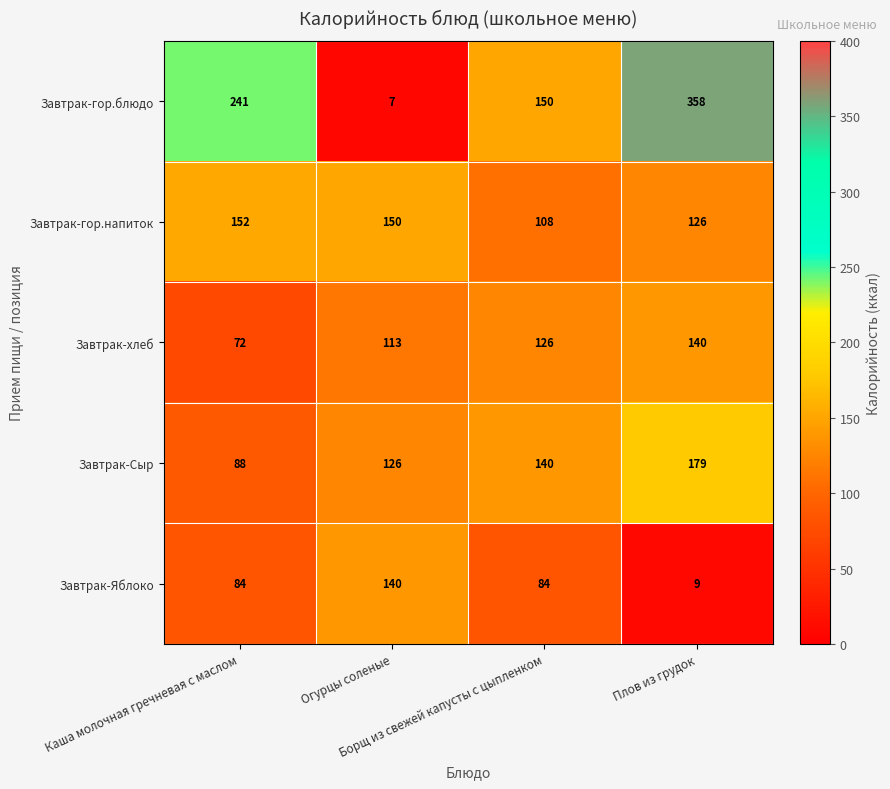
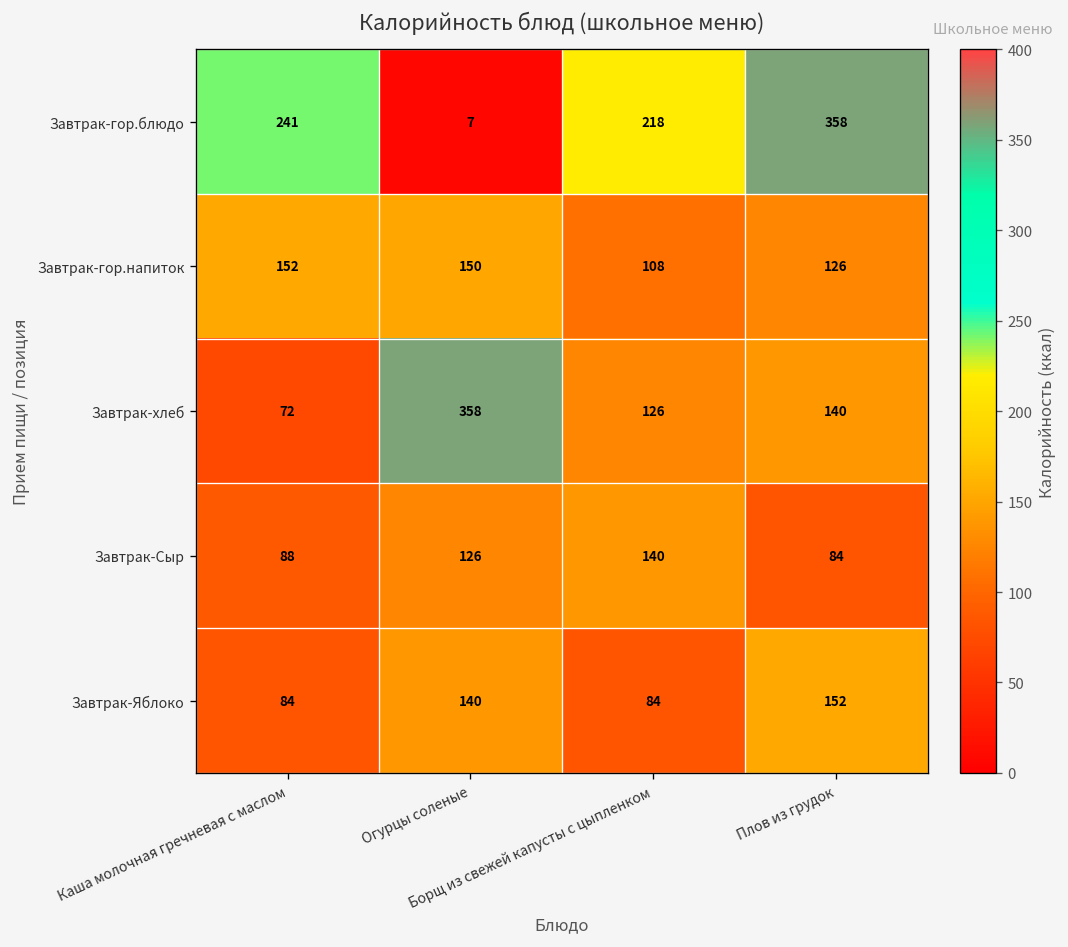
Завтрак-гор.блюдо, Борщ из свежей капусты с цыпленком: 150 -> 218
Завтрак-хлеб, Огурцы соленые: 113 -> 358
Завтрак-Сыр, Плов из грудок: 179 -> 84
Завтрак-Яблоко, Плов из грудок: 9 -> 152
